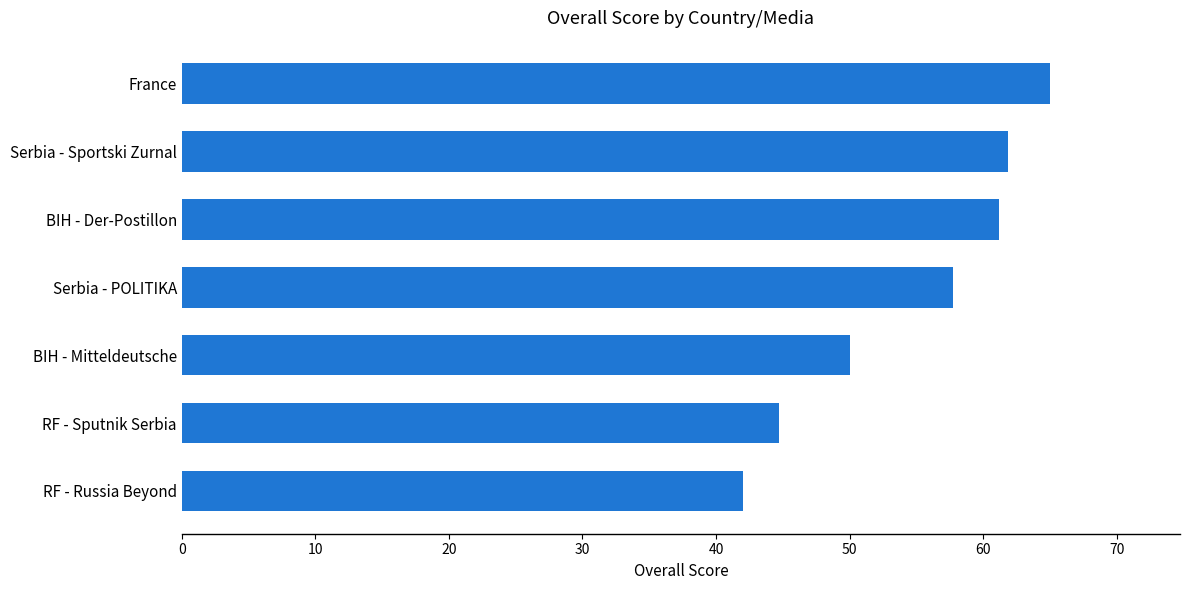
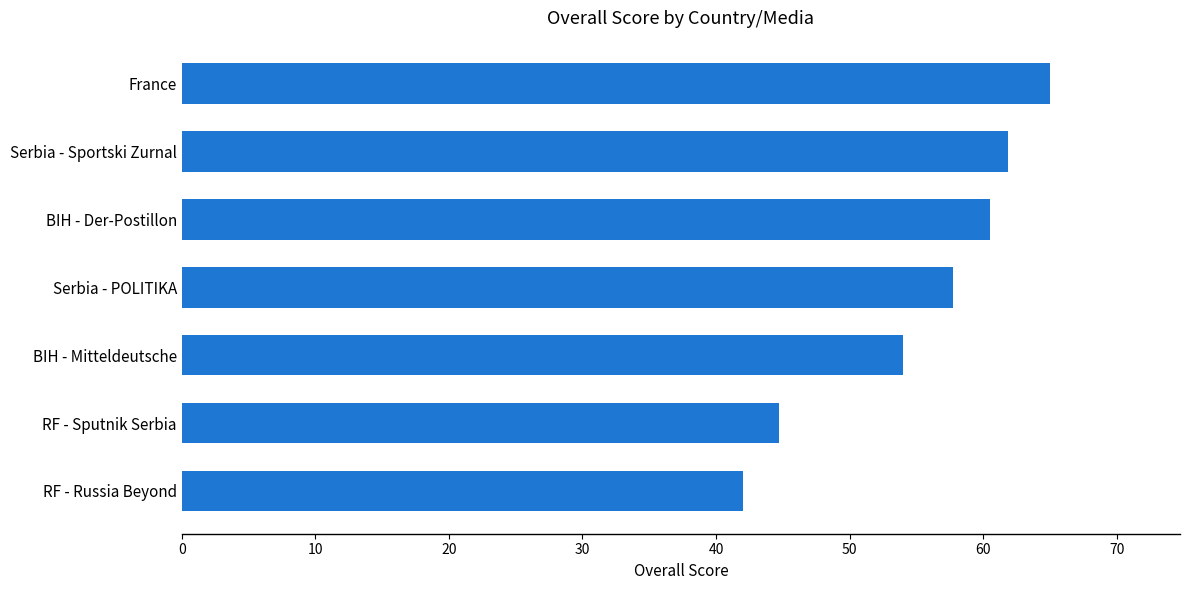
BIH - Der-Postillon: 61.2 -> 60.5
BIH - Mitteldeutsche: 50 -> 54
